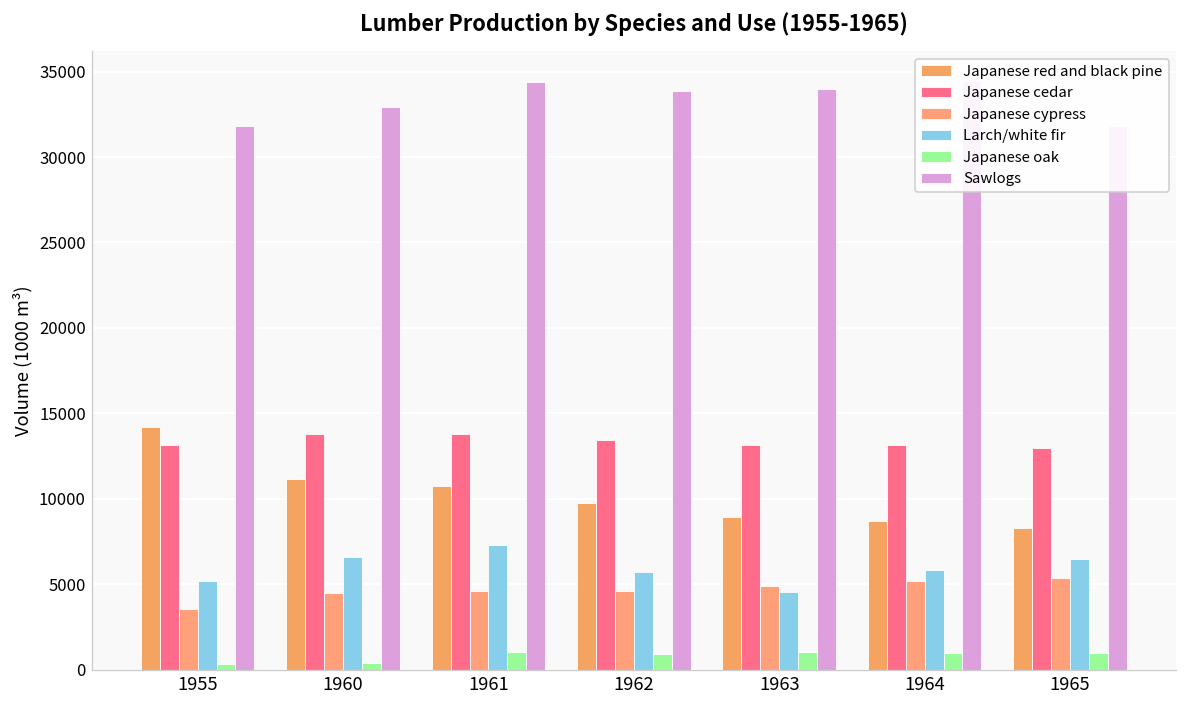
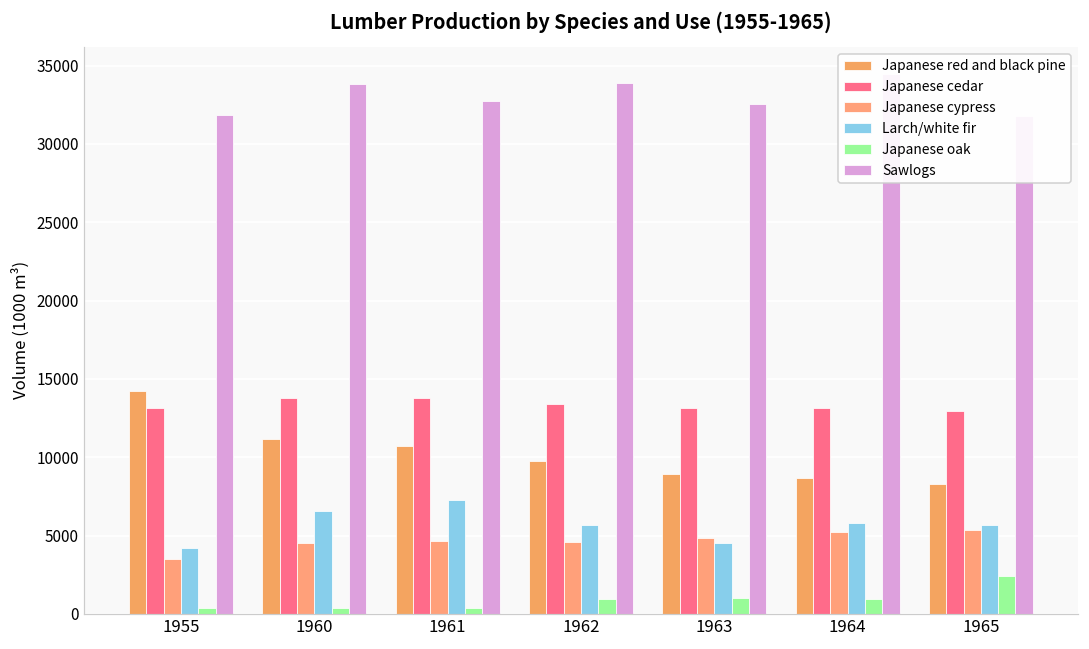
Larch/white fir, 1955: 5200 -> 4200
Sawlogs, 1960: 32900 -> 33800
Japanese oak, 1961: 1100 -> 400
Sawlogs, 1961: 34400 -> 32700
Sawlogs, 1963: 34000 -> 32600
Larch/white fir, 1965: 6500 -> 5600
Japanese oak, 1965: 1000 -> 2400
